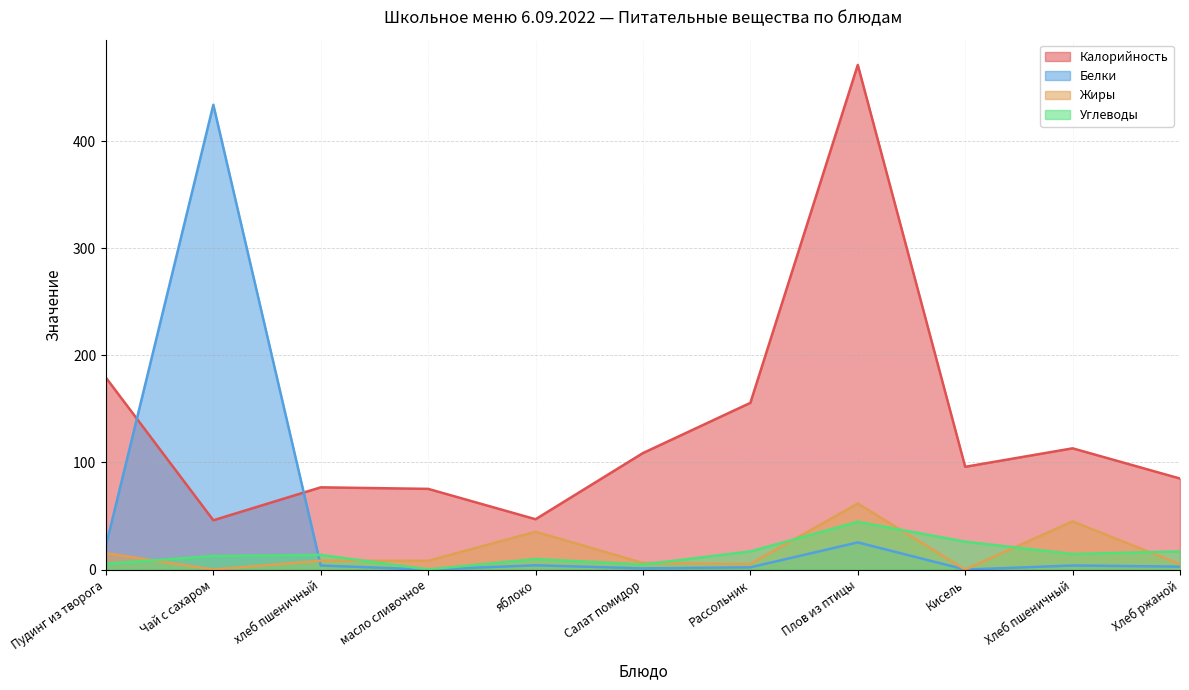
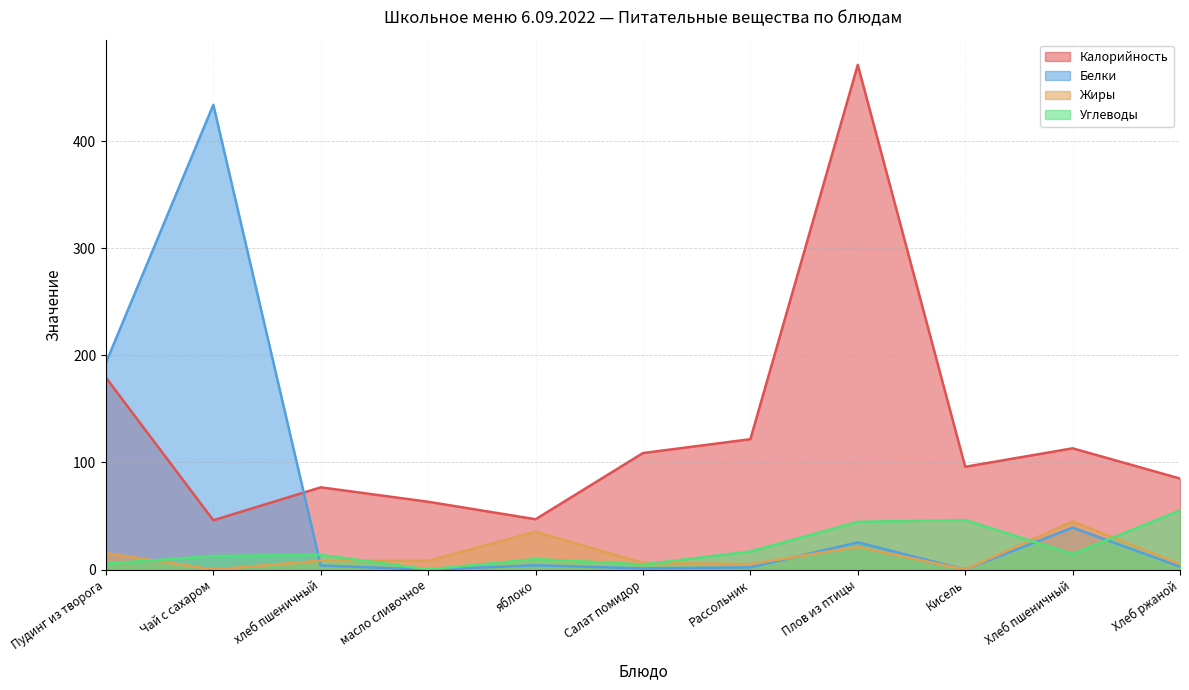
Белки, Пудинг из творога: 22 -> 193
Калорийность, масло сливочное: 75 -> 63
Калорийность, Рассольник: 156 -> 122
Жиры, Плов из птицы: 62 -> 21
Углеводы, Кисель: 26 -> 46
Белки, Хлеб пшеничный: 4 -> 39
Углеводы, Хлеб ржаной: 17 -> 55
